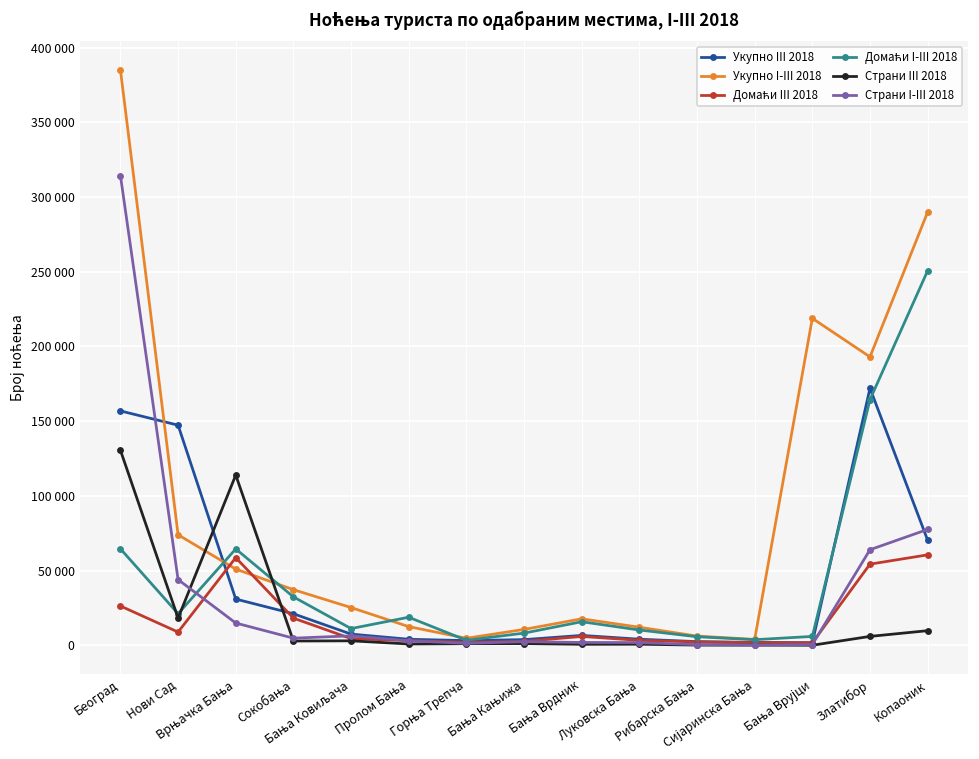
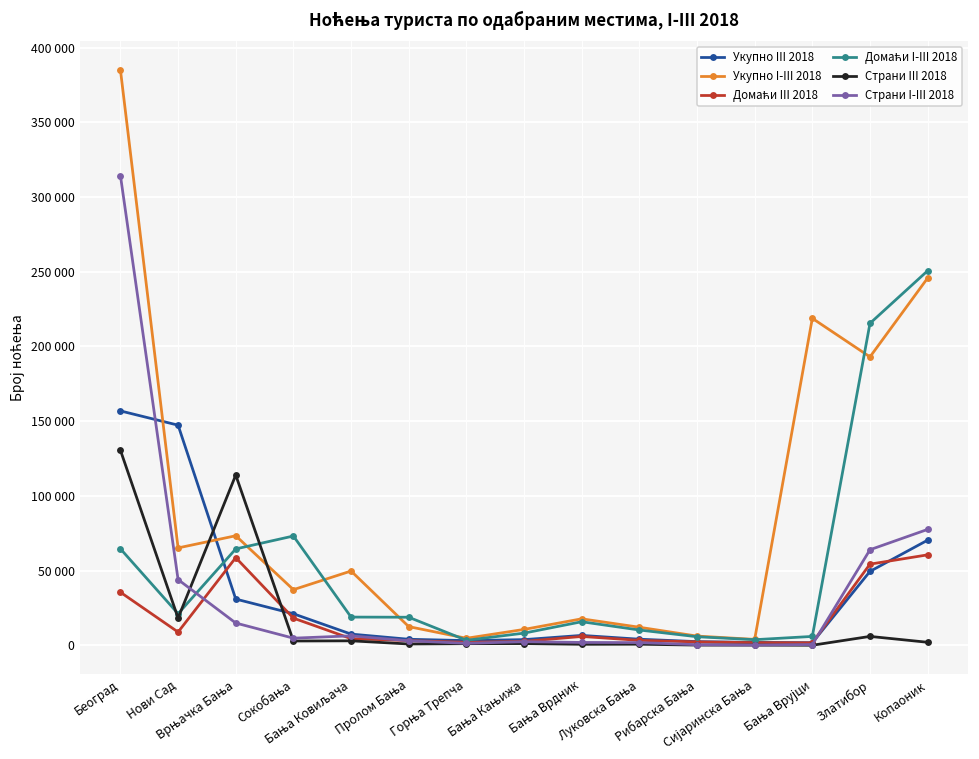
Домаћи III 2018, Београд: 26000 -> 36000
Укупно I-III 2018, Нови Сад: 74000 -> 65000
Укупно I-III 2018, Врњачка Бања: 51000 -> 73000
Домаћи I-III 2018, Сокобања: 32000 -> 73000
Укупно I-III 2018, Бања Ковиљача: 25000 -> 50000
Домаћи I-III 2018, Бања Ковиљача: 11000 -> 19000
Укупно III 2018, Златибор: 172000 -> 49000
Домаћи I-III 2018, Златибор: 164000 -> 215000
Укупно I-III 2018, Копаоник: 290000 -> 246000
Страни III 2018, Копаоник: 10000 -> 2000
